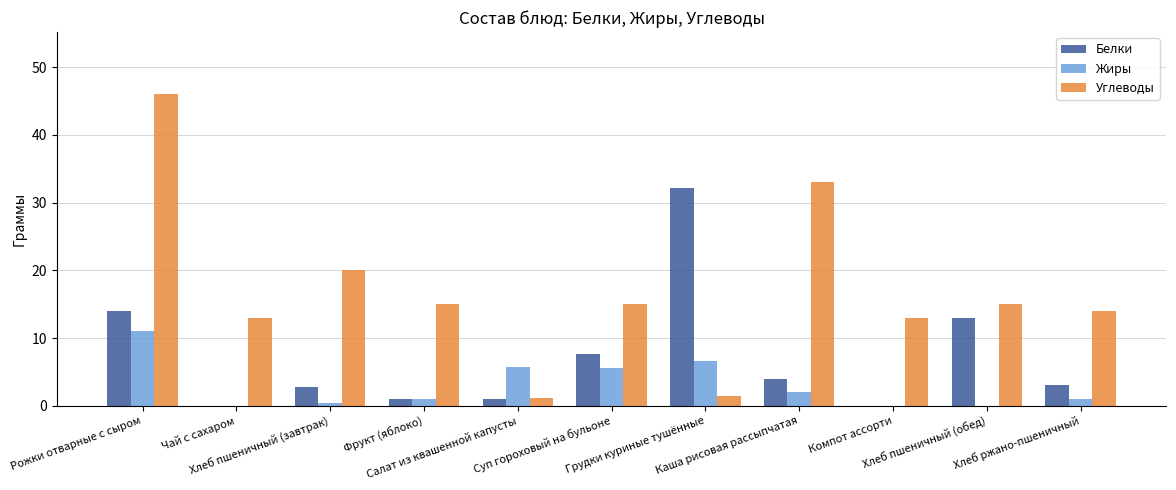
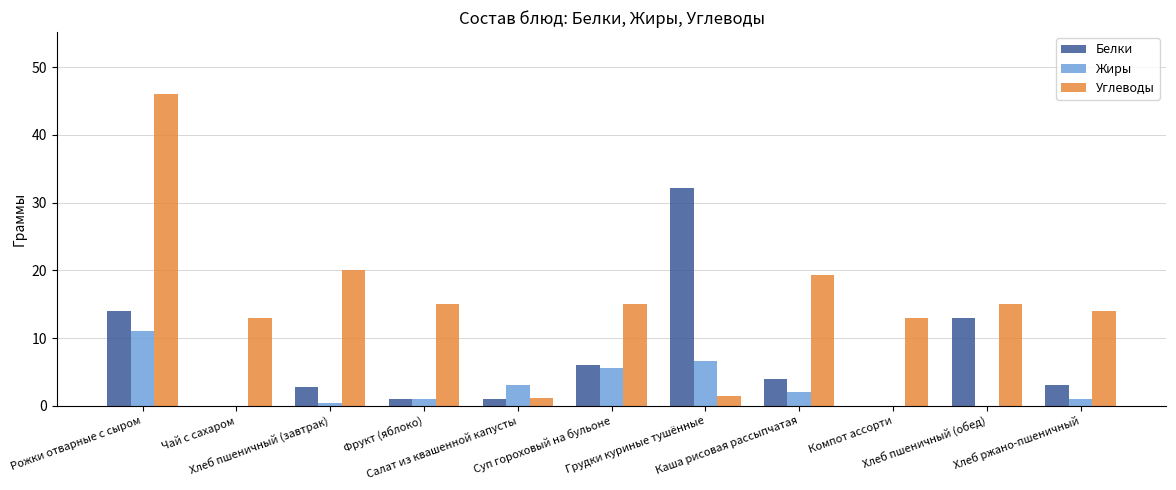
Жиры, Салат из квашенной капусты: 6 -> 3
Белки, Суп гороховый на бульоне: 8 -> 6
Углеводы, Каша рисовая рассыпчатая: 33 -> 19
